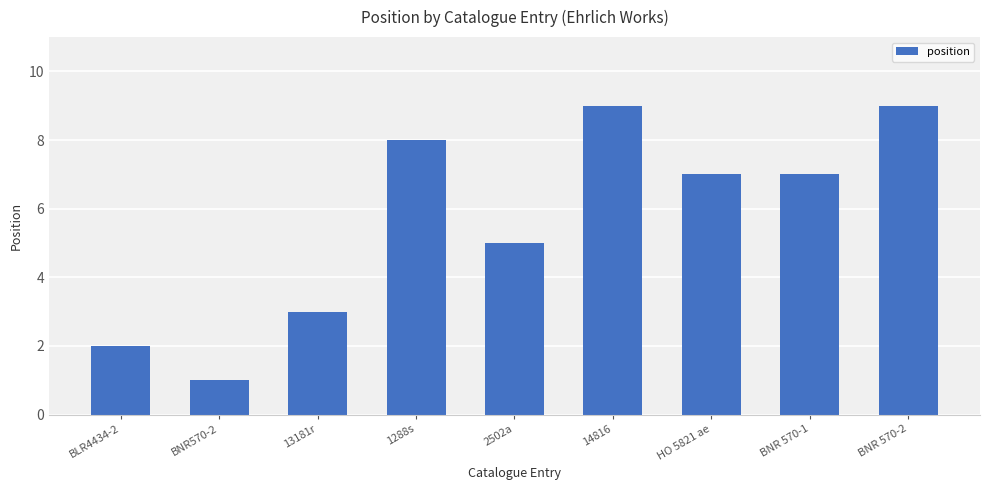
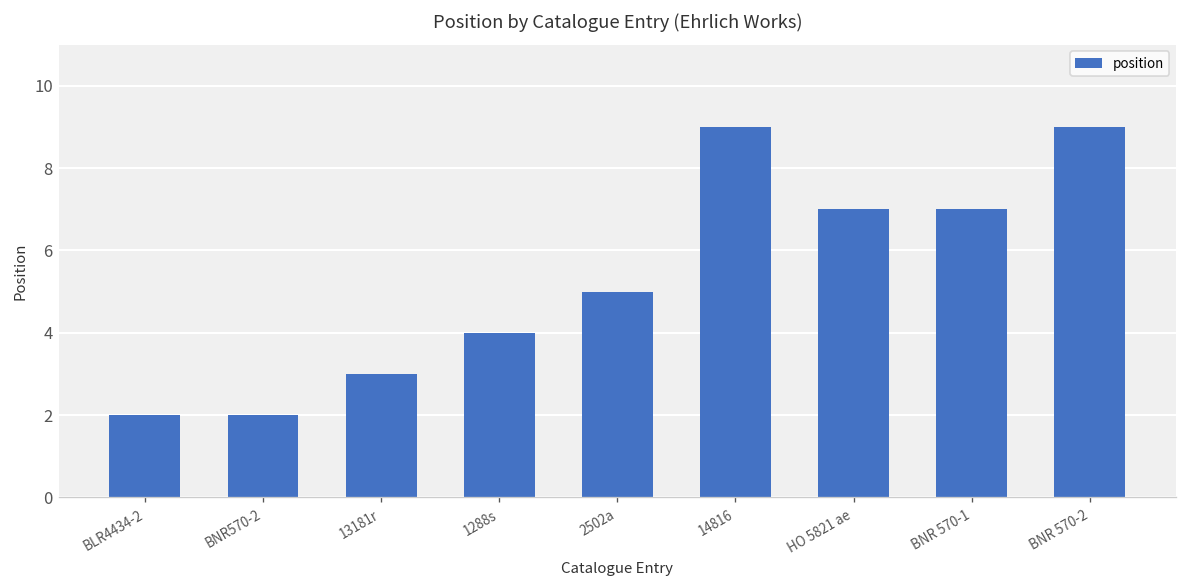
BNR570-2: 1 -> 2
1288s: 8 -> 4
